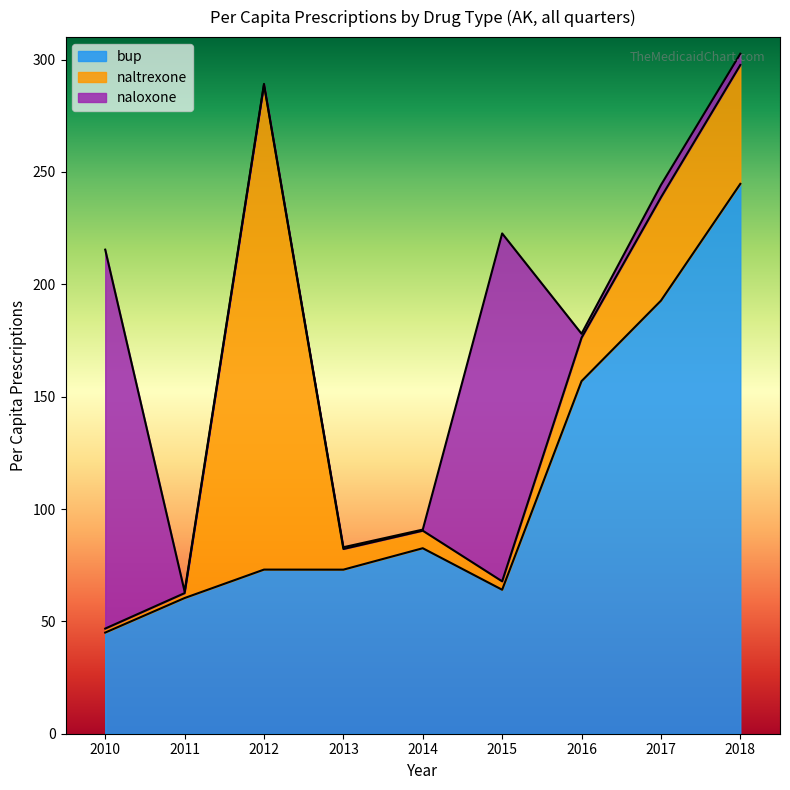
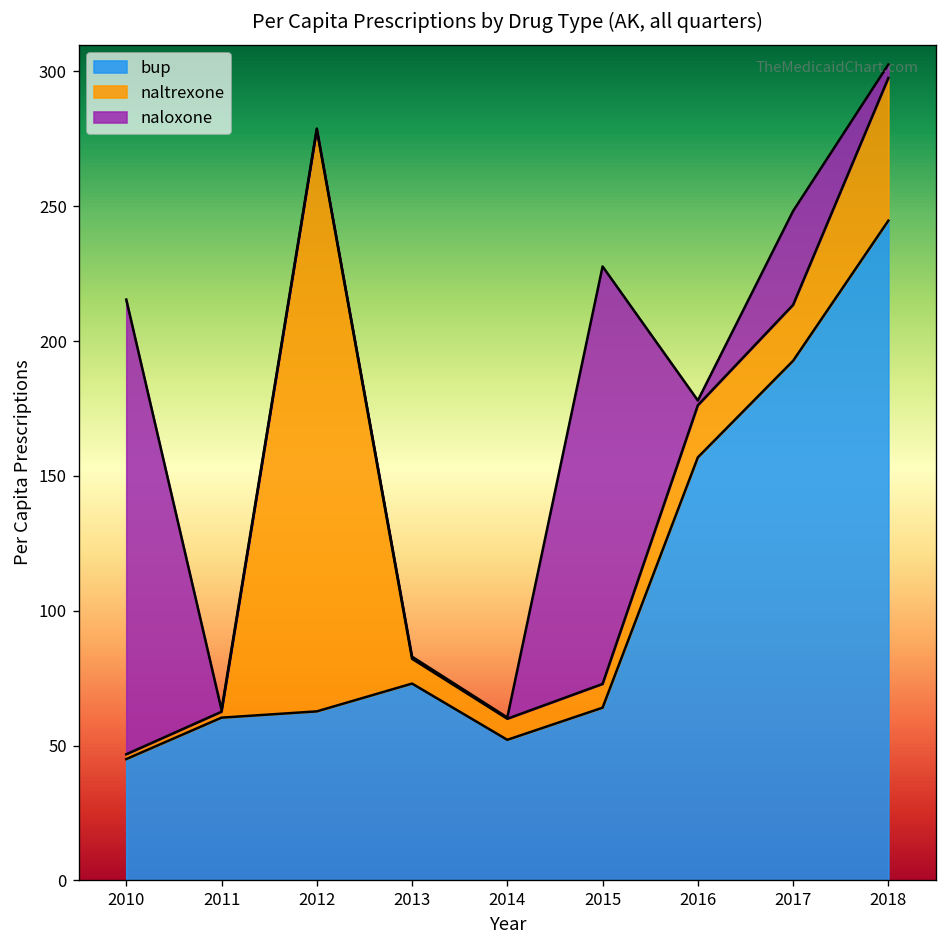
bup, 2012: 73 -> 63
bup, 2014: 83 -> 52
naltrexone, 2015: 4 -> 9
naltrexone, 2017: 46 -> 21
naloxone, 2017: 5 -> 35
